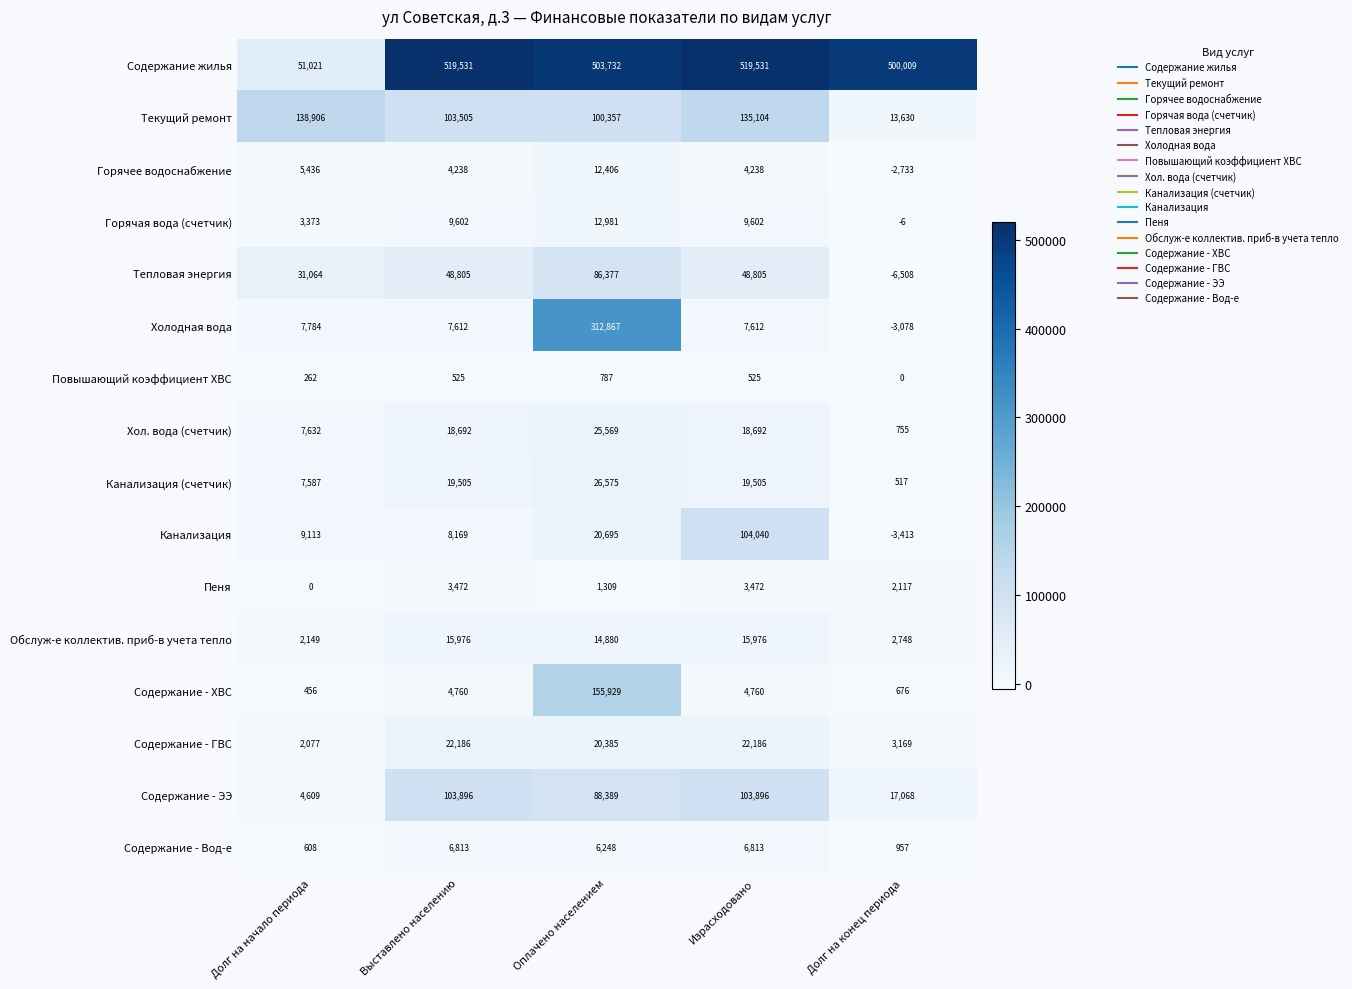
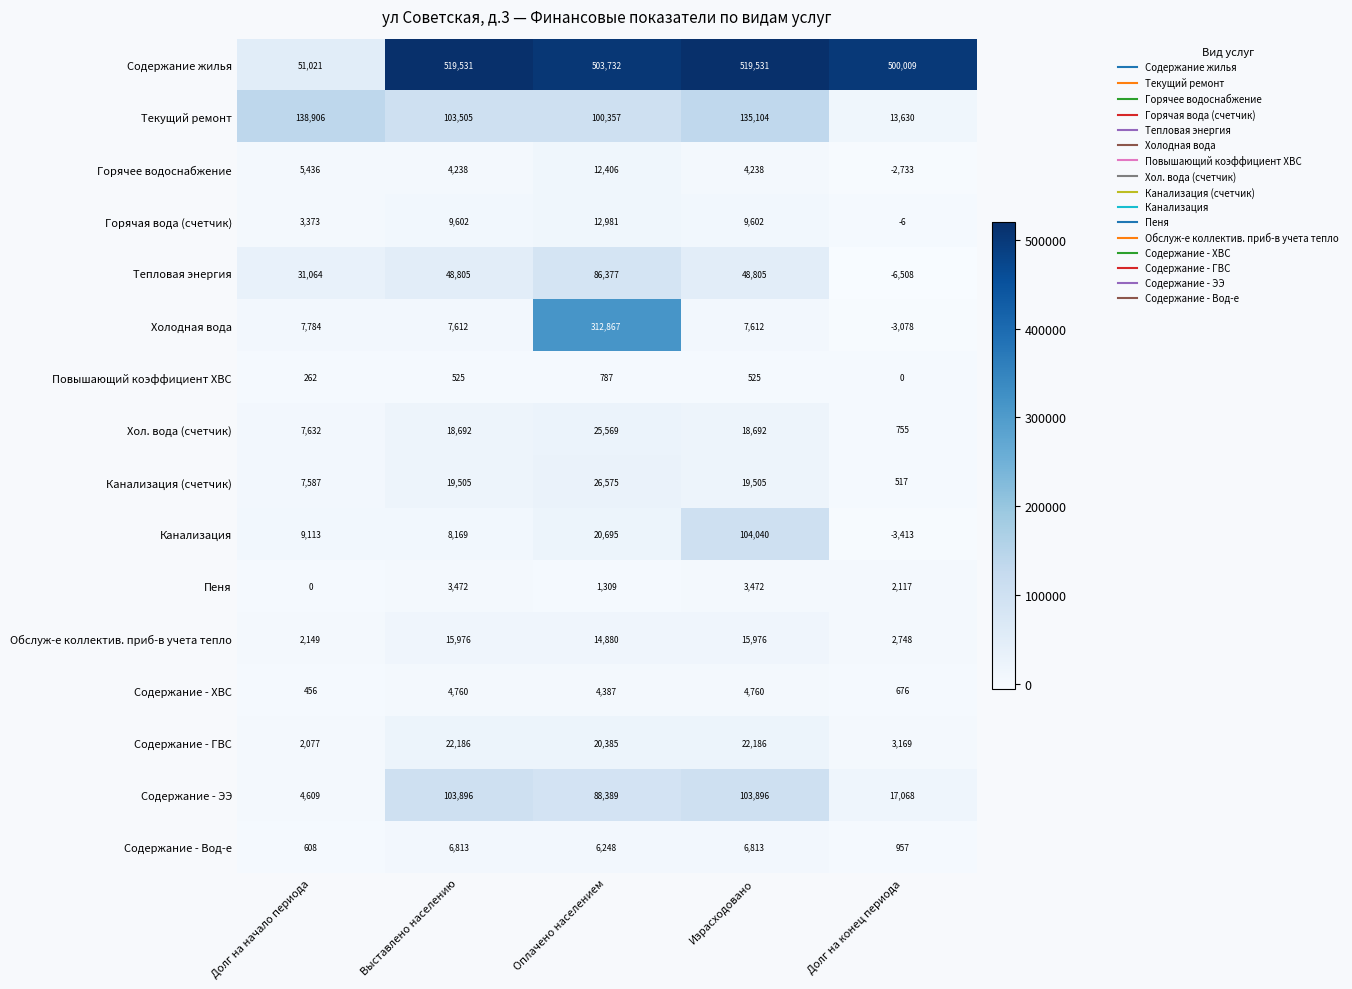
Содержание - ХВС, Оплачено населением: 155,929 -> 4,387
